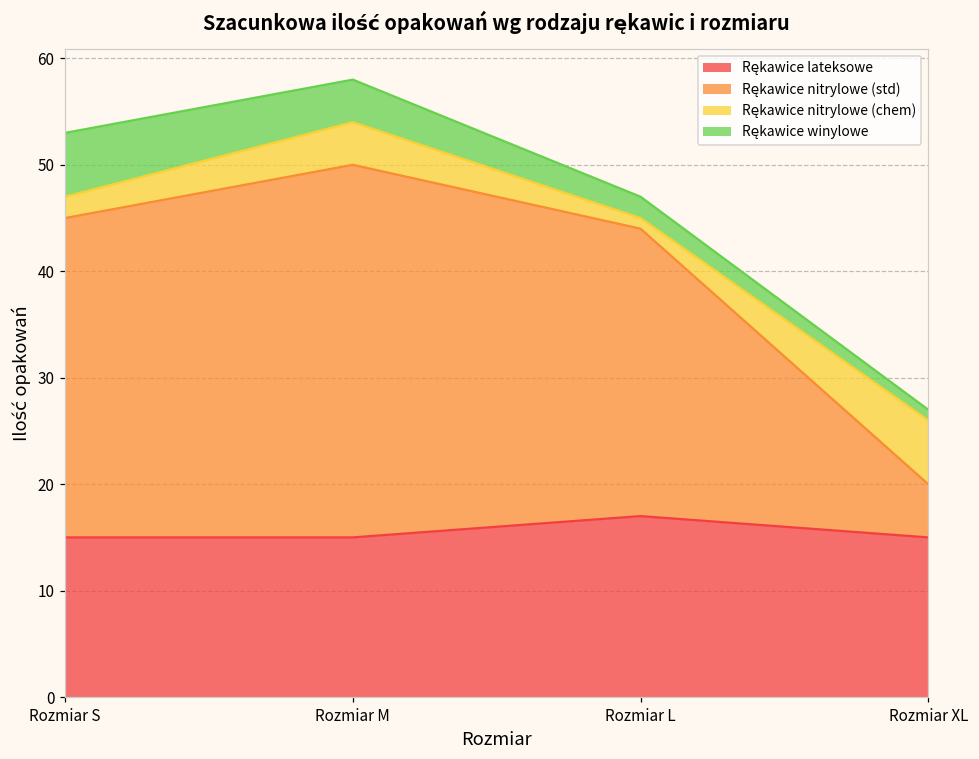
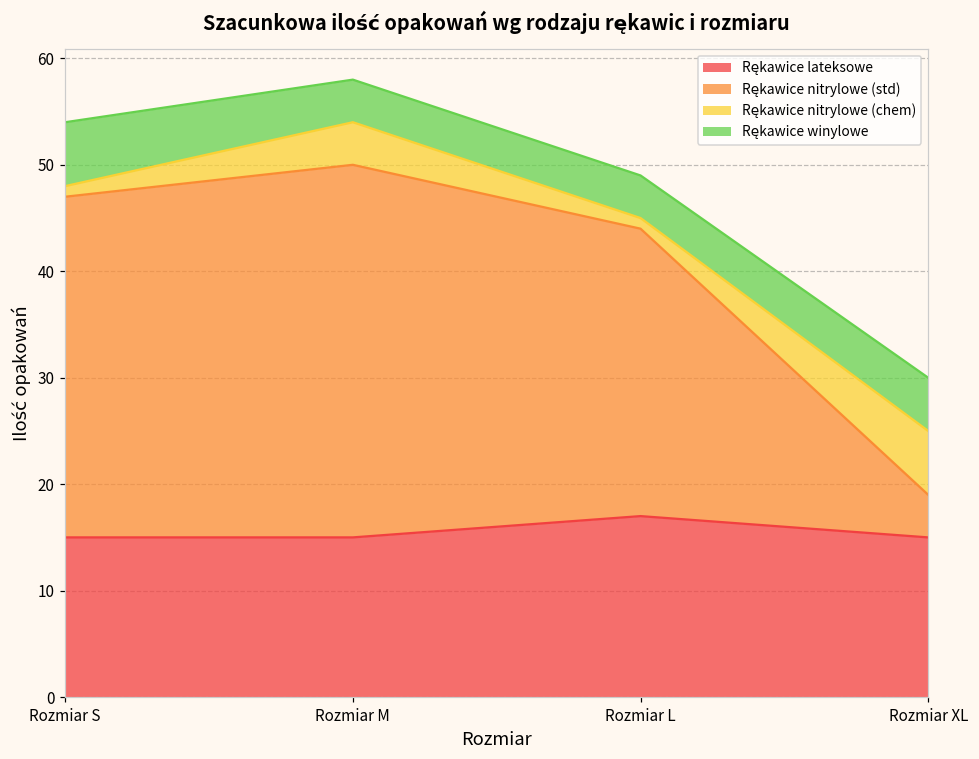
Rękawice nitrylowe (std), Rozmiar S: 30 -> 32
Rękawice nitrylowe (chem), Rozmiar S: 2 -> 1
Rękawice winylowe, Rozmiar L: 2 -> 4
Rękawice nitrylowe (std), Rozmiar XL: 5 -> 4
Rękawice winylowe, Rozmiar XL: 1 -> 5
